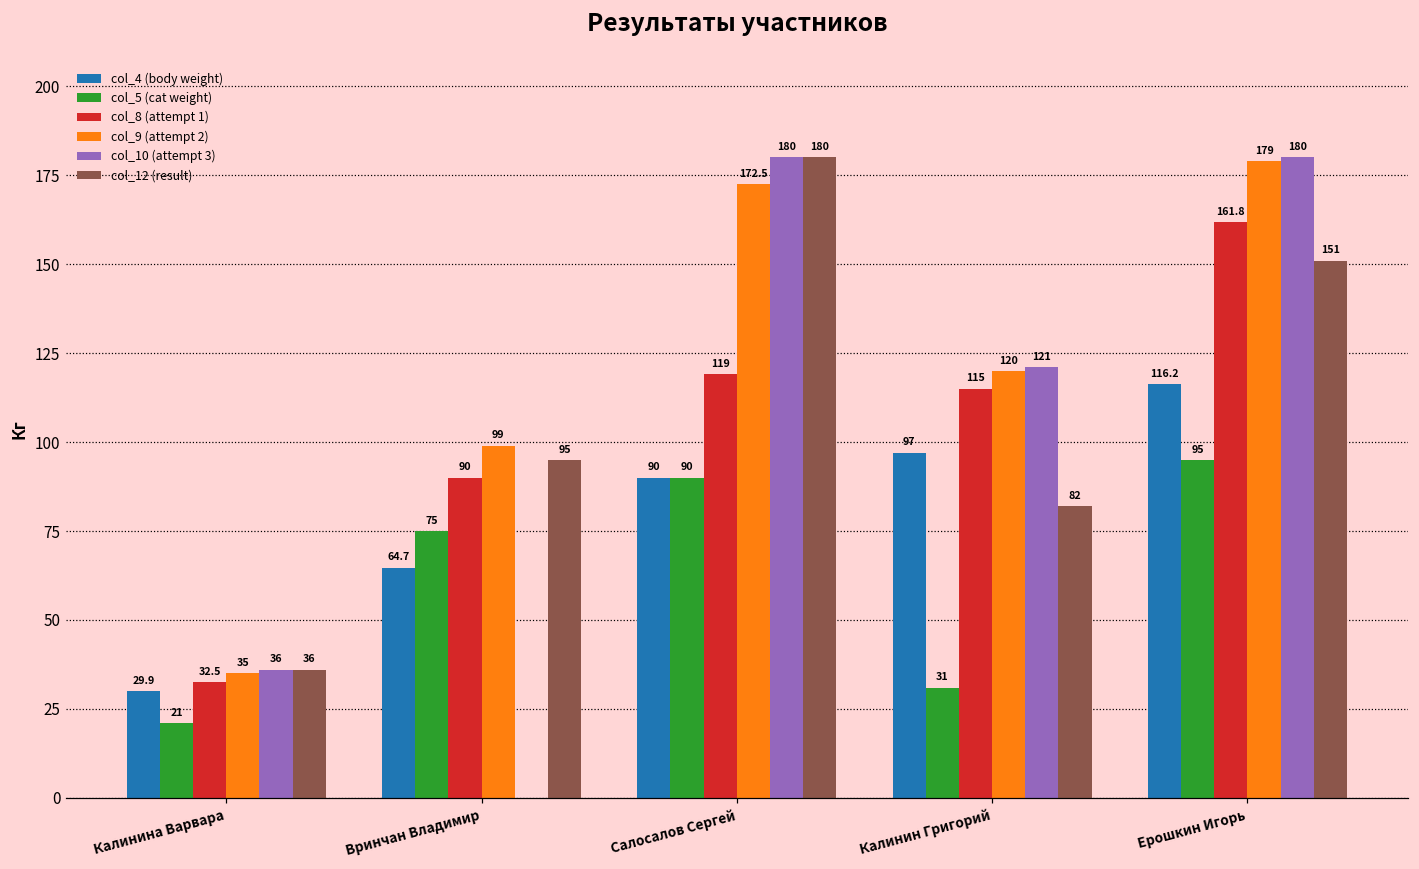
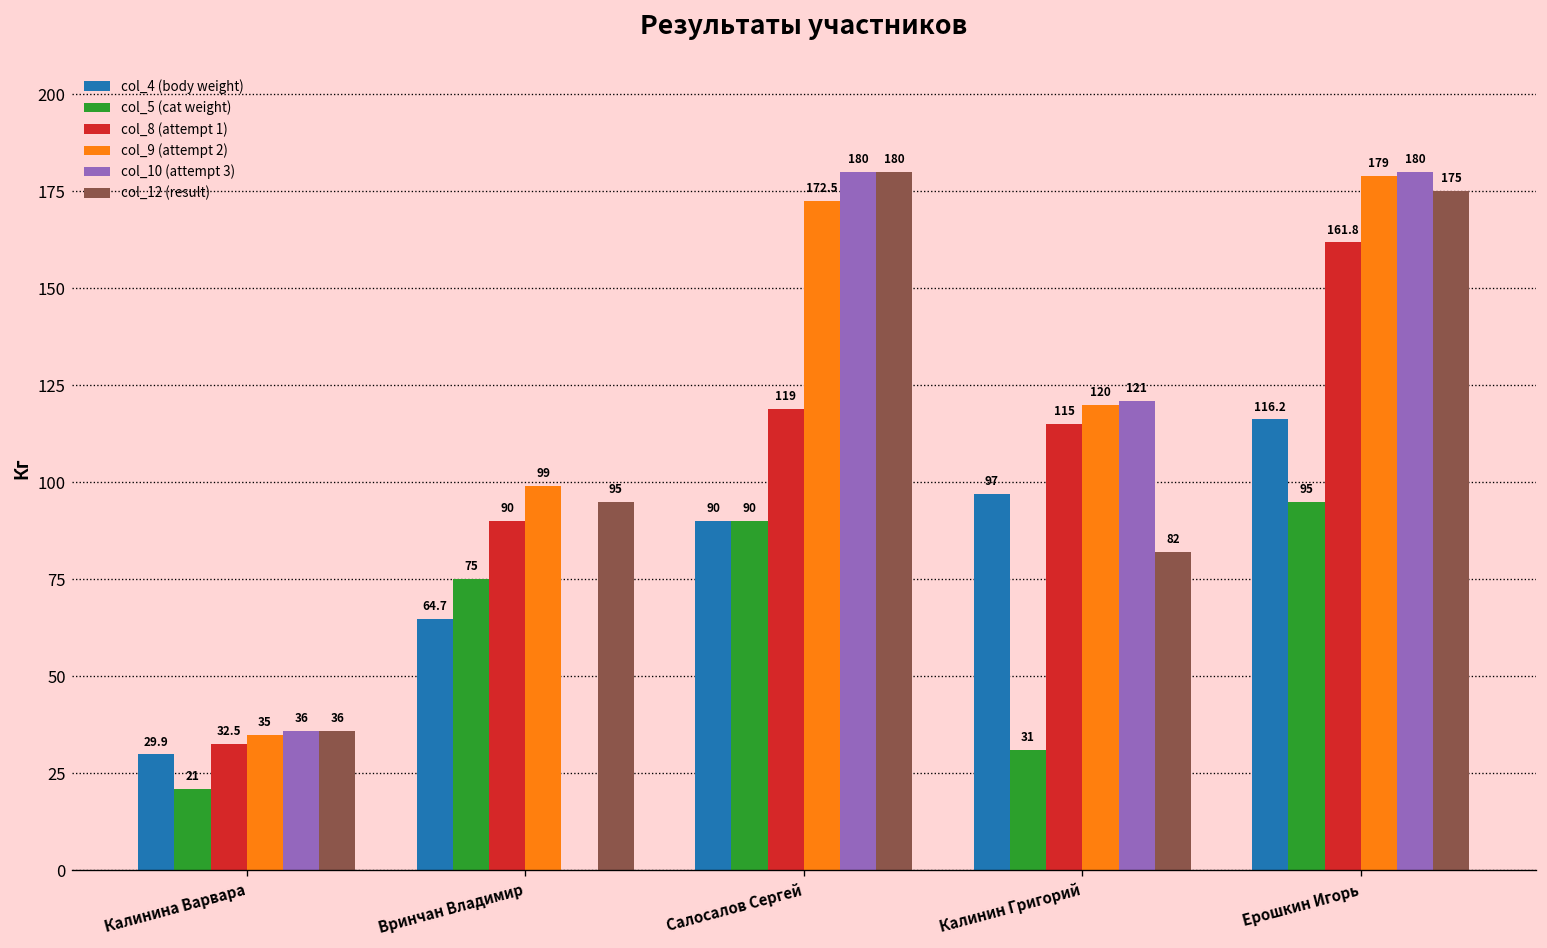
col_12 (result), Ерошкин Игорь: 151 -> 175
